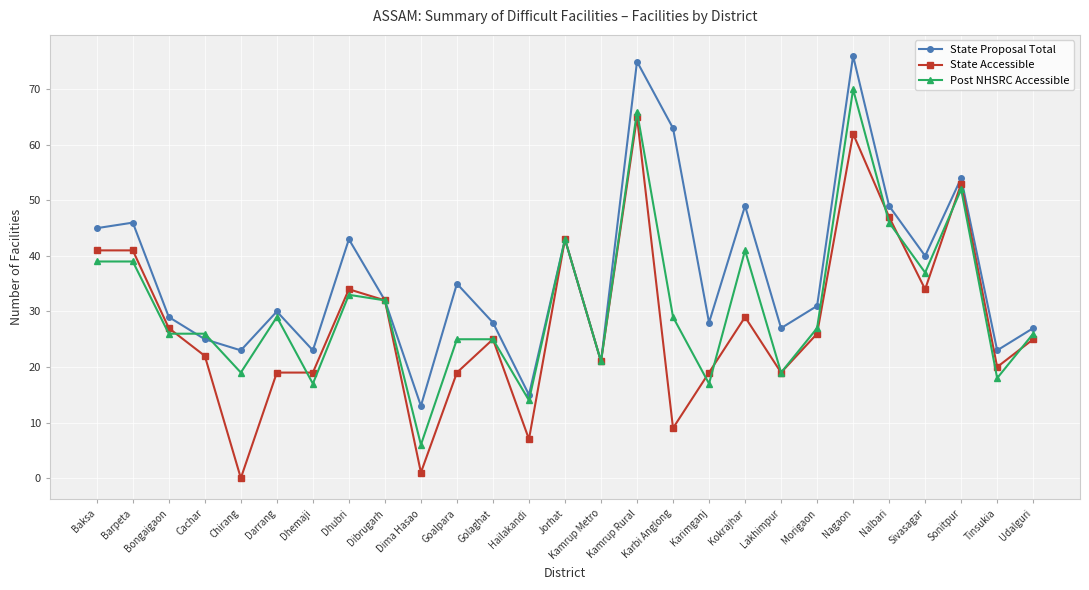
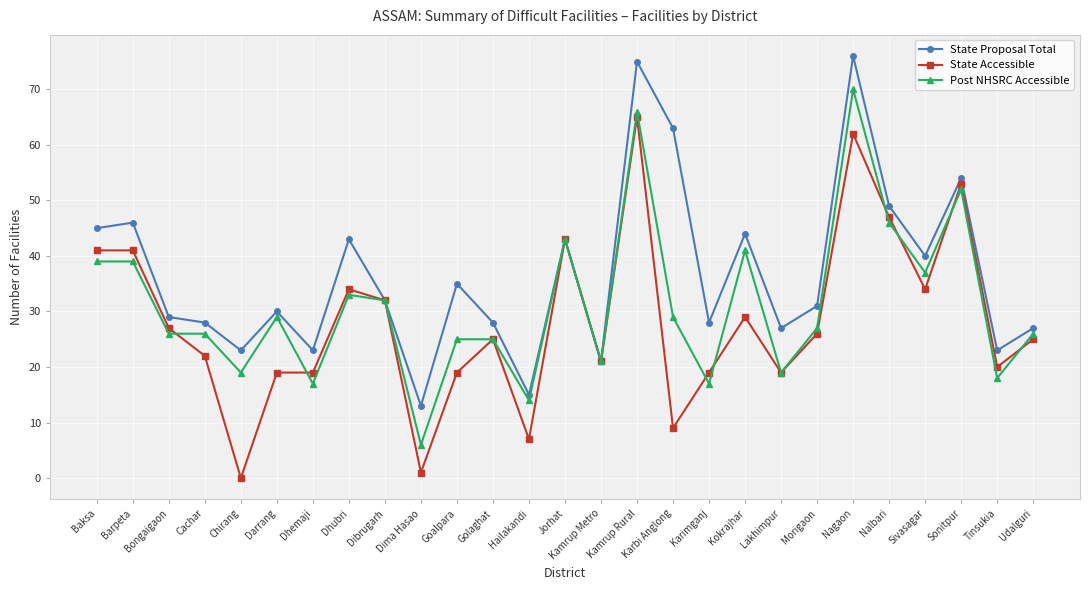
State Proposal Total, Cachar: 25 -> 28
State Proposal Total, Kokrajhar: 49 -> 44
